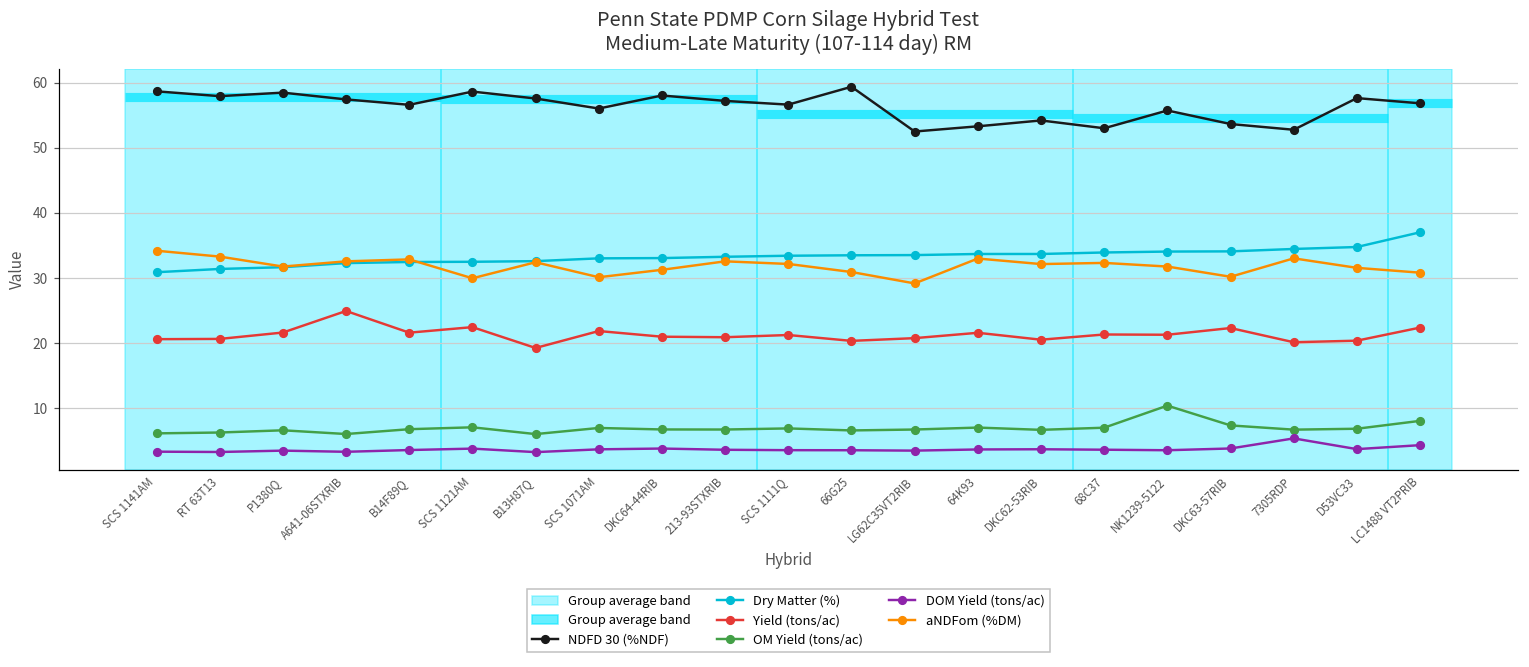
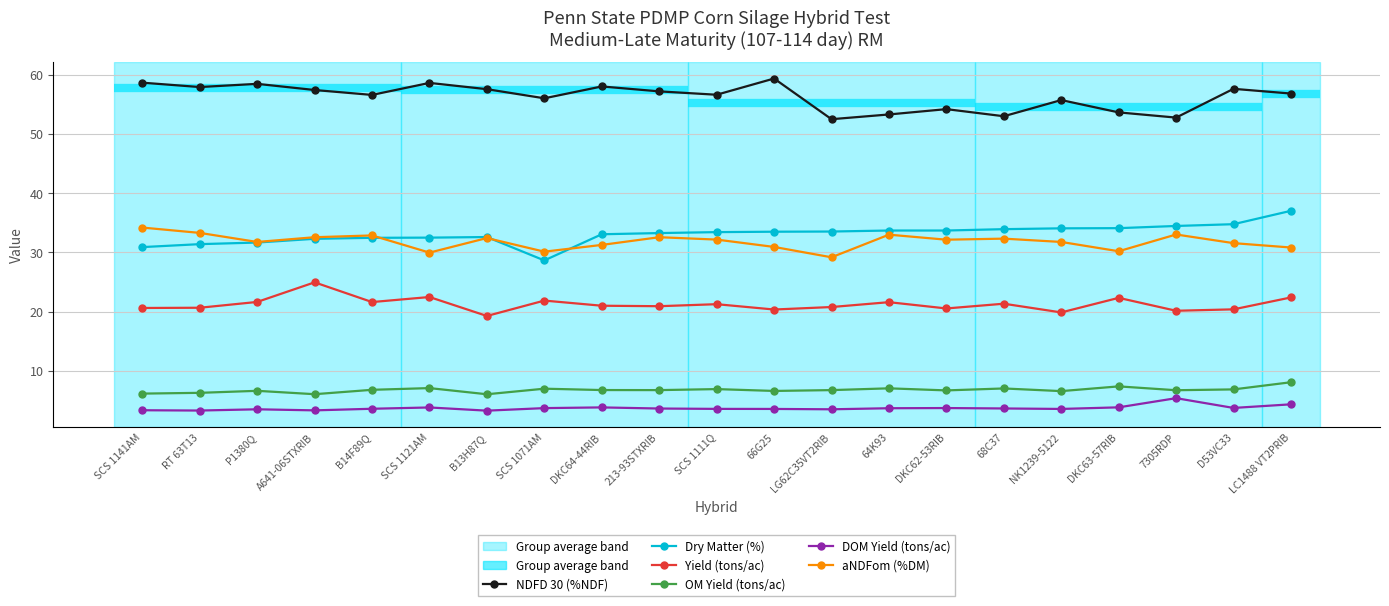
Dry Matter (%), SCS 1071AM: 33 -> 29
Yield (tons/ac), NK1239-5122: 21 -> 20
OM Yield (tons/ac), NK1239-5122: 10 -> 7
